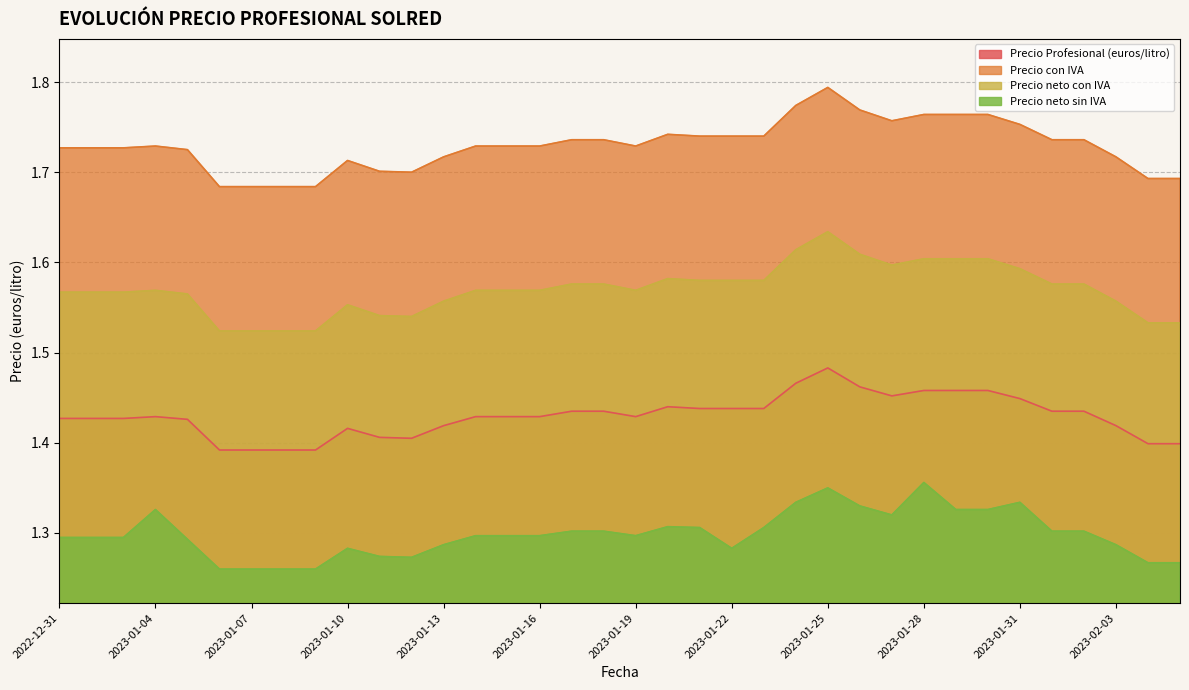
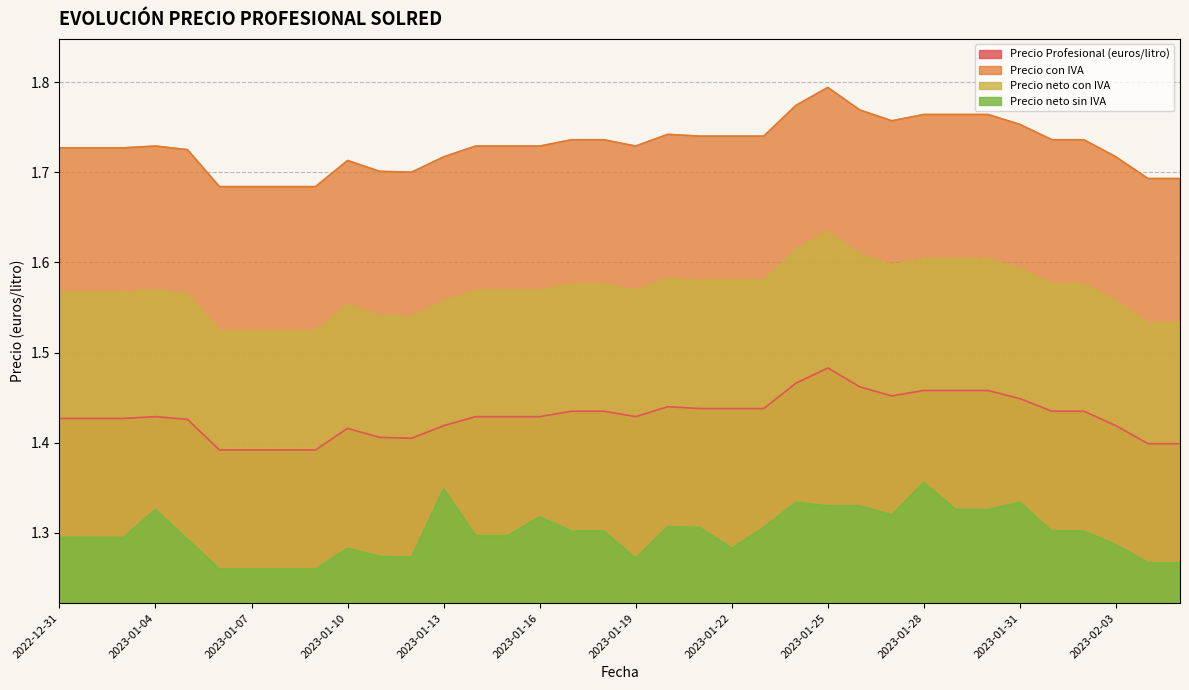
Precio neto sin IVA, 2023-01-13: 1.29 -> 1.35
Precio neto sin IVA, 2023-01-16: 1.30 -> 1.32
Precio neto sin IVA, 2023-01-19: 1.30 -> 1.27
Precio neto sin IVA, 2023-01-25: 1.35 -> 1.33
